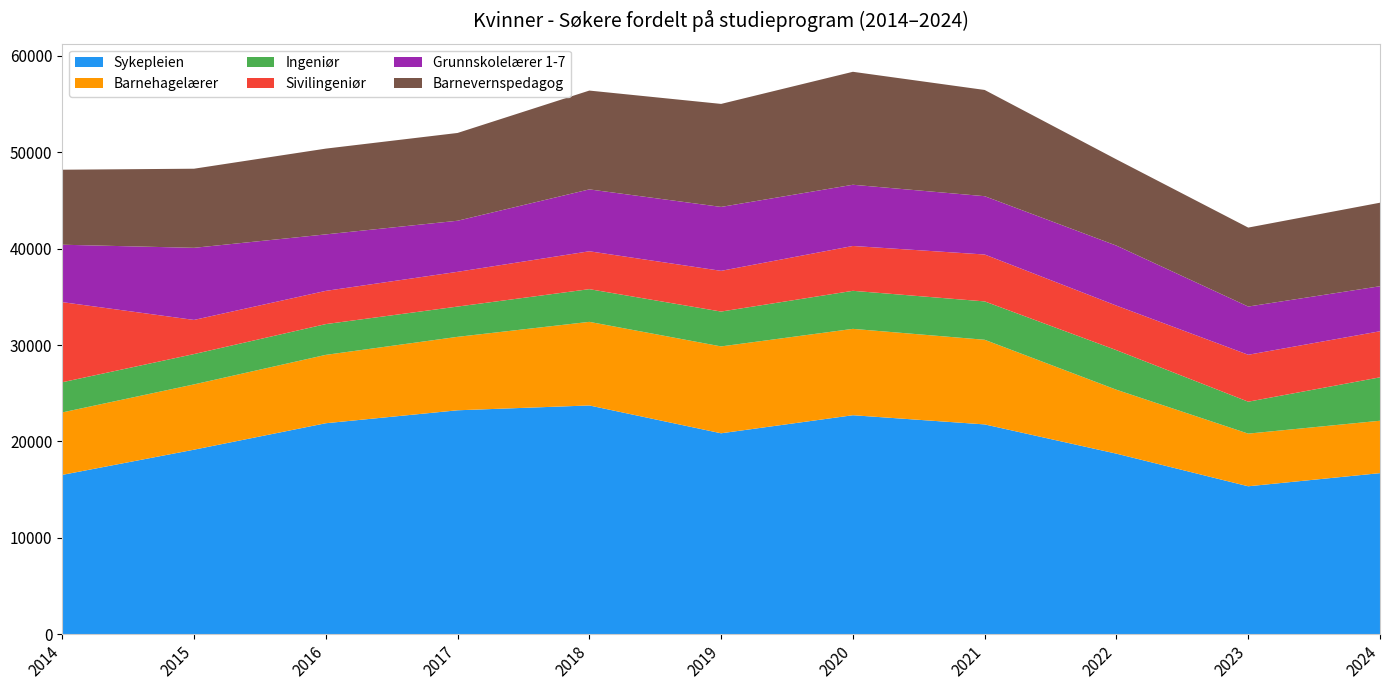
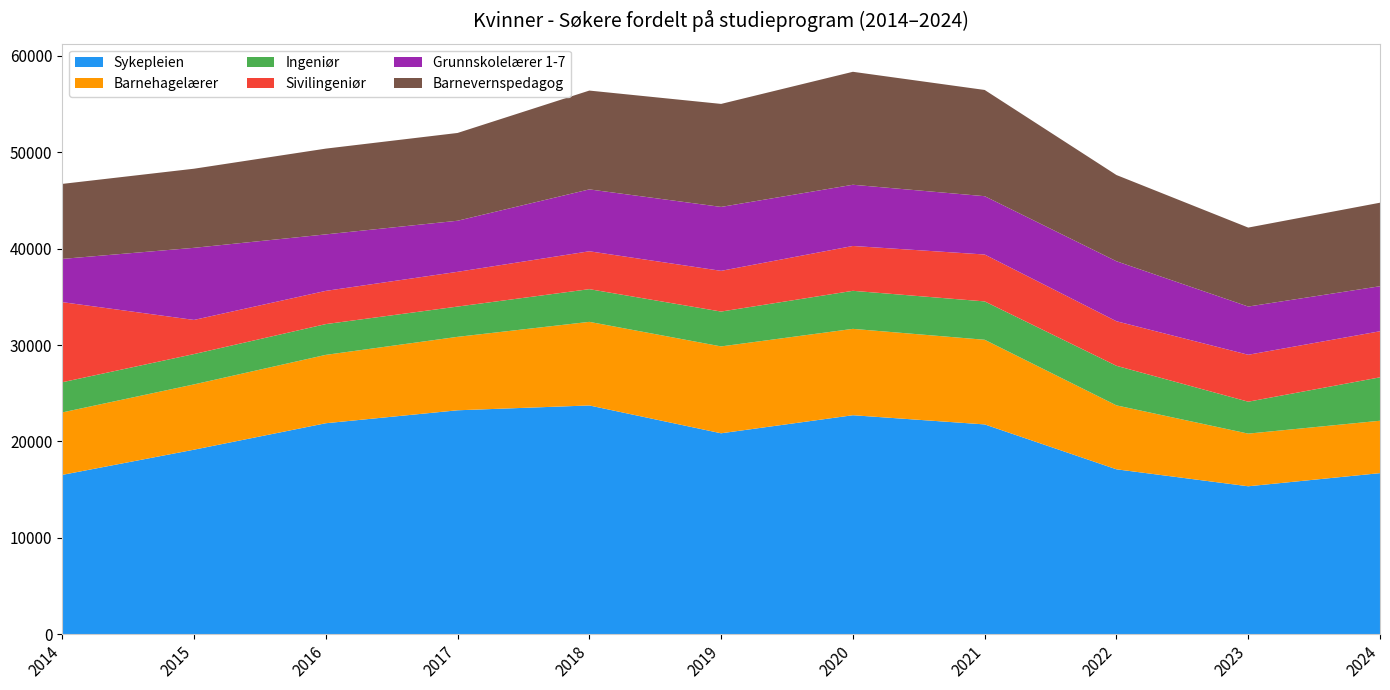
Grunnskolelærer 1-7, 2014: 6000 -> 4000
Sykepleien, 2022: 19000 -> 17000
